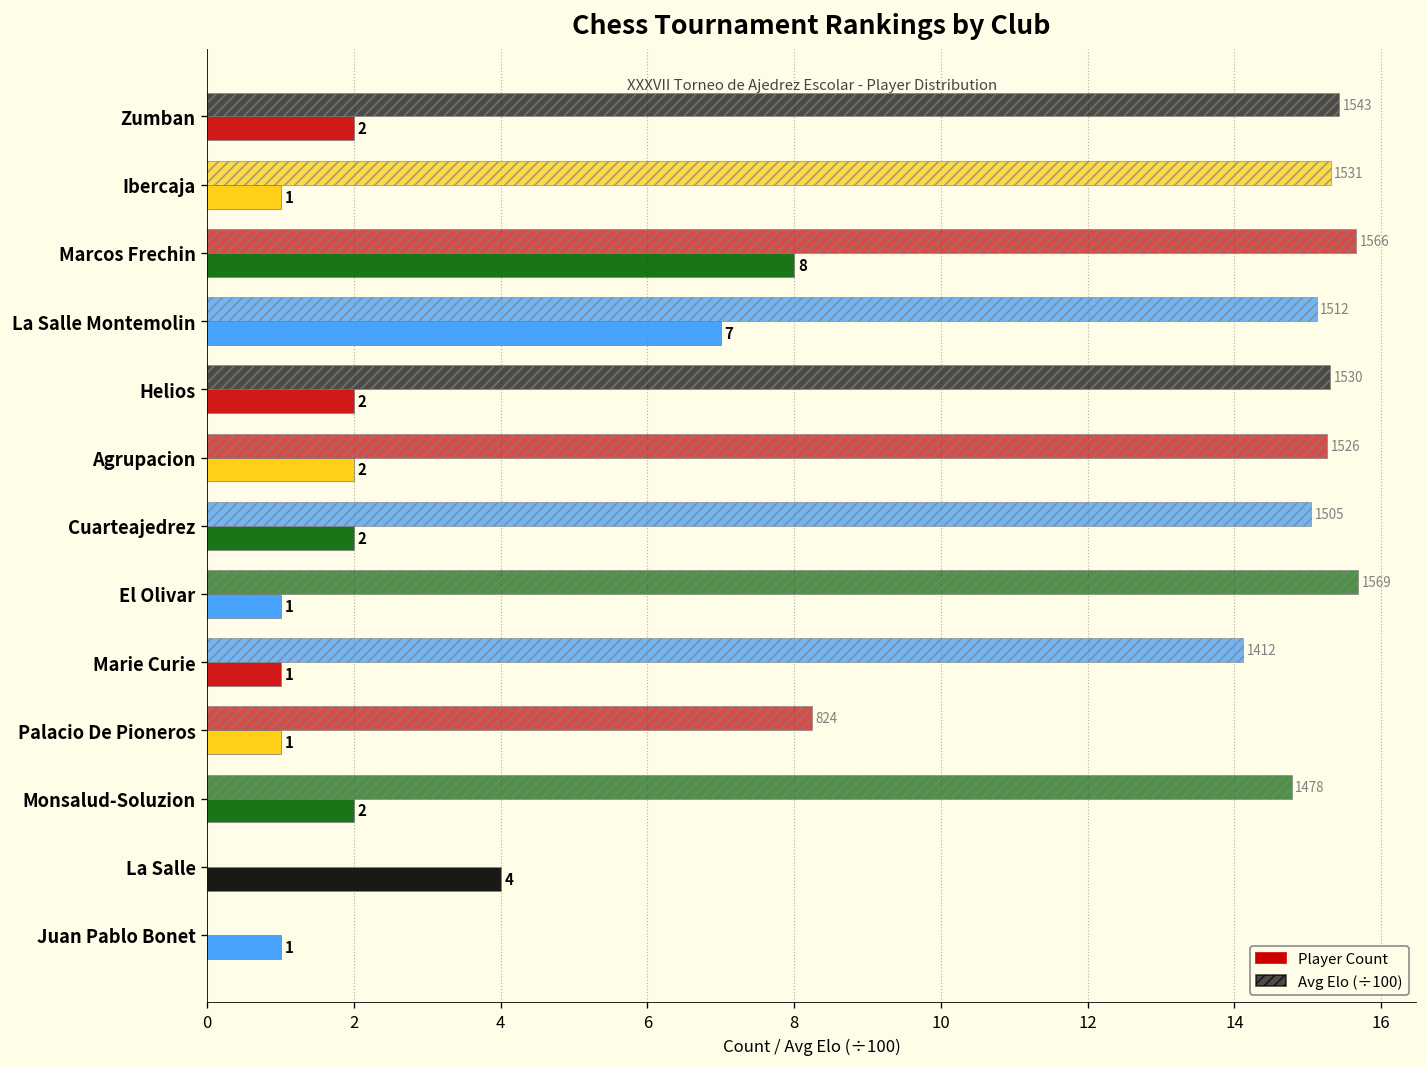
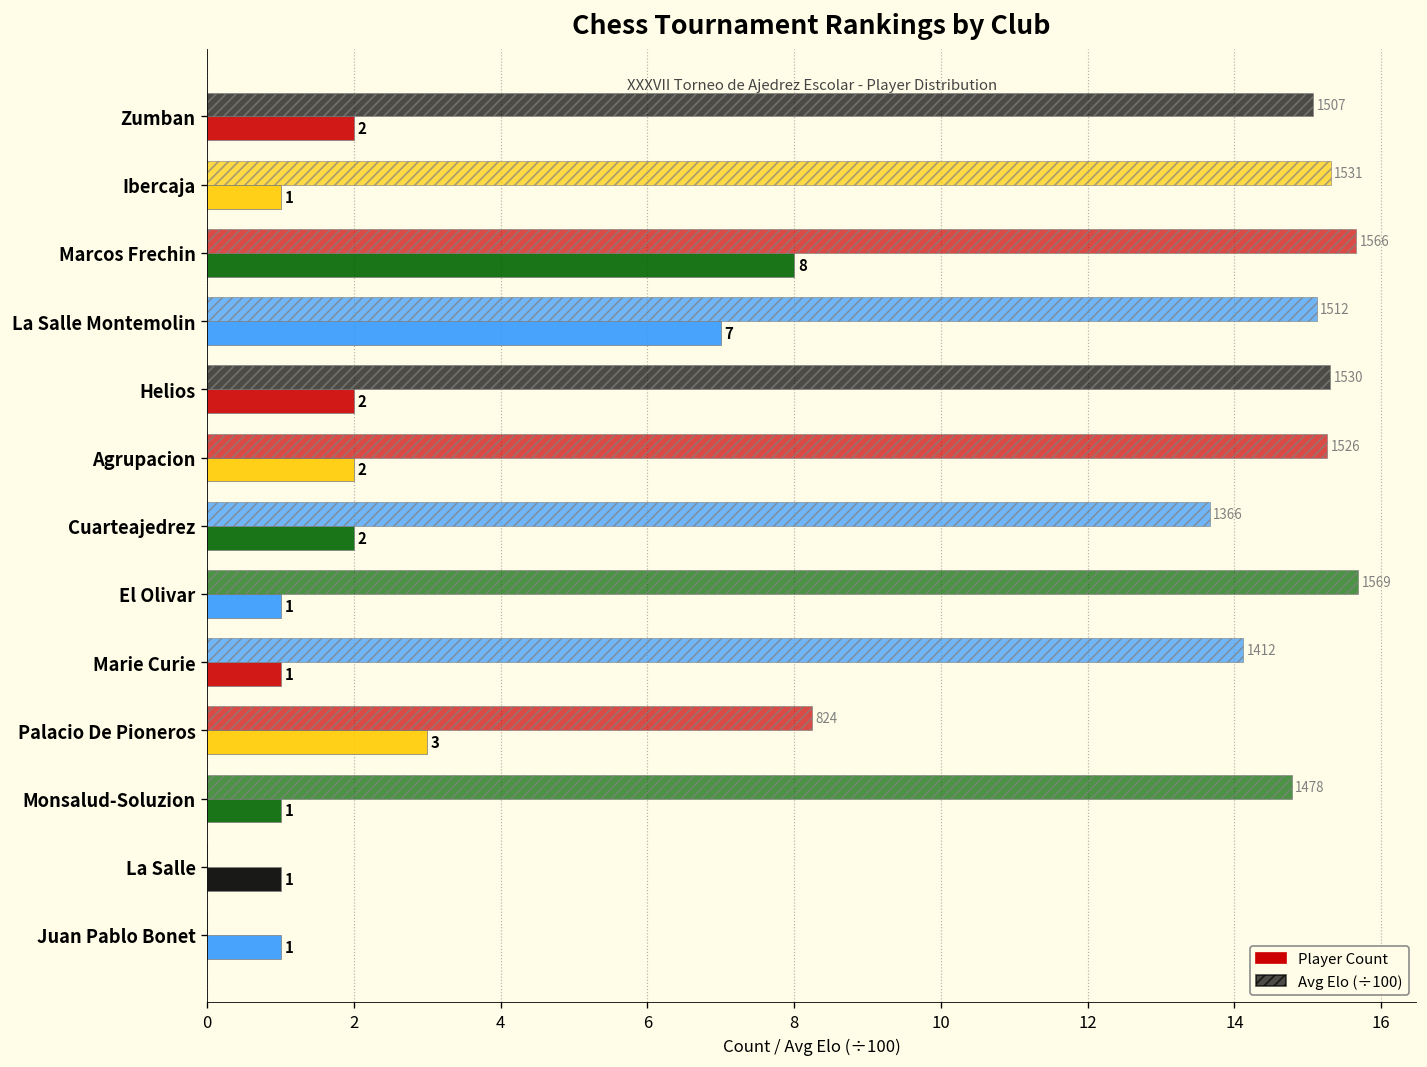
Avg Elo (÷100), Zumban: 1543 -> 1507
Avg Elo (÷100), Cuarteajedrez: 1505 -> 1366
Player Count, Palacio De Pioneros: 1 -> 3
Player Count, Monsalud-Soluzion: 2 -> 1
Player Count, La Salle: 4 -> 1
